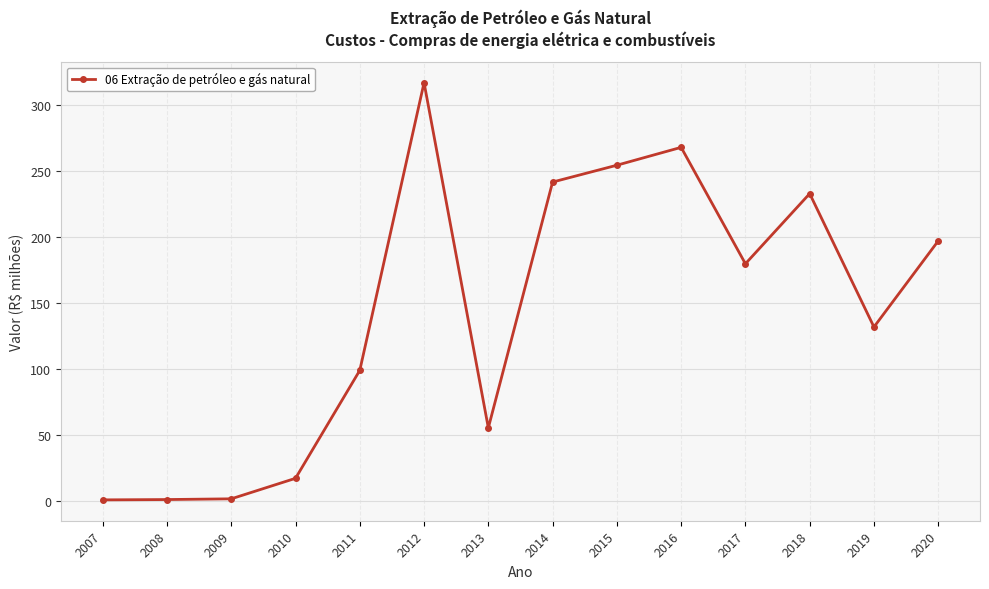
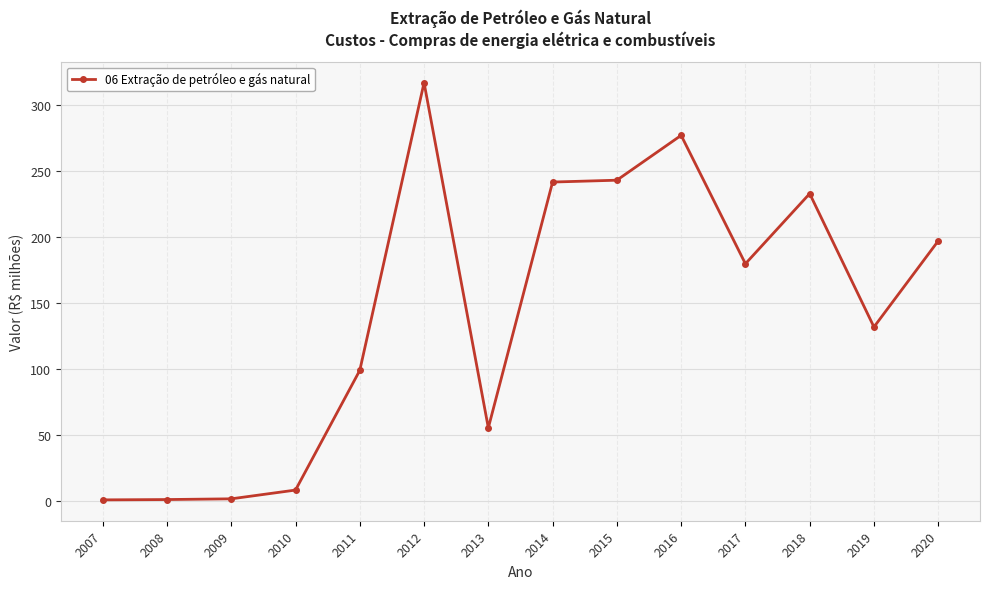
2010: 17 -> 9
2015: 254 -> 243
2016: 268 -> 277
